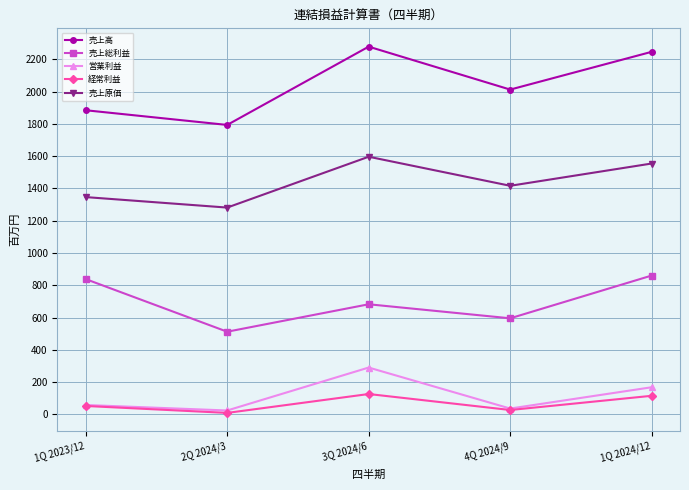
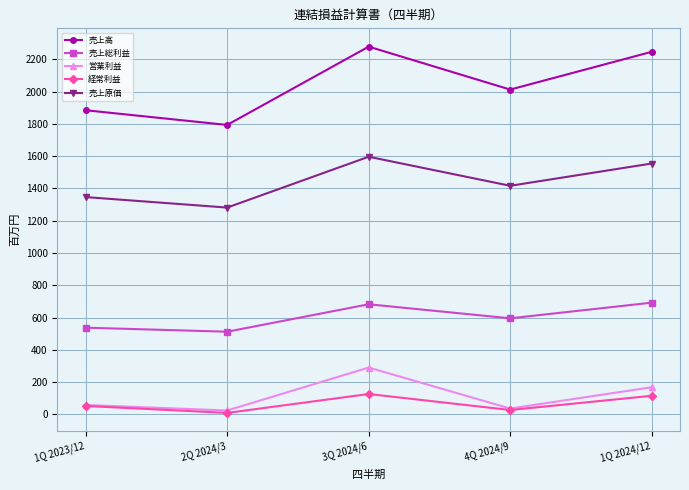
売上総利益, 1Q 2023/12: 840 -> 540
売上総利益, 1Q 2024/12: 860 -> 690
